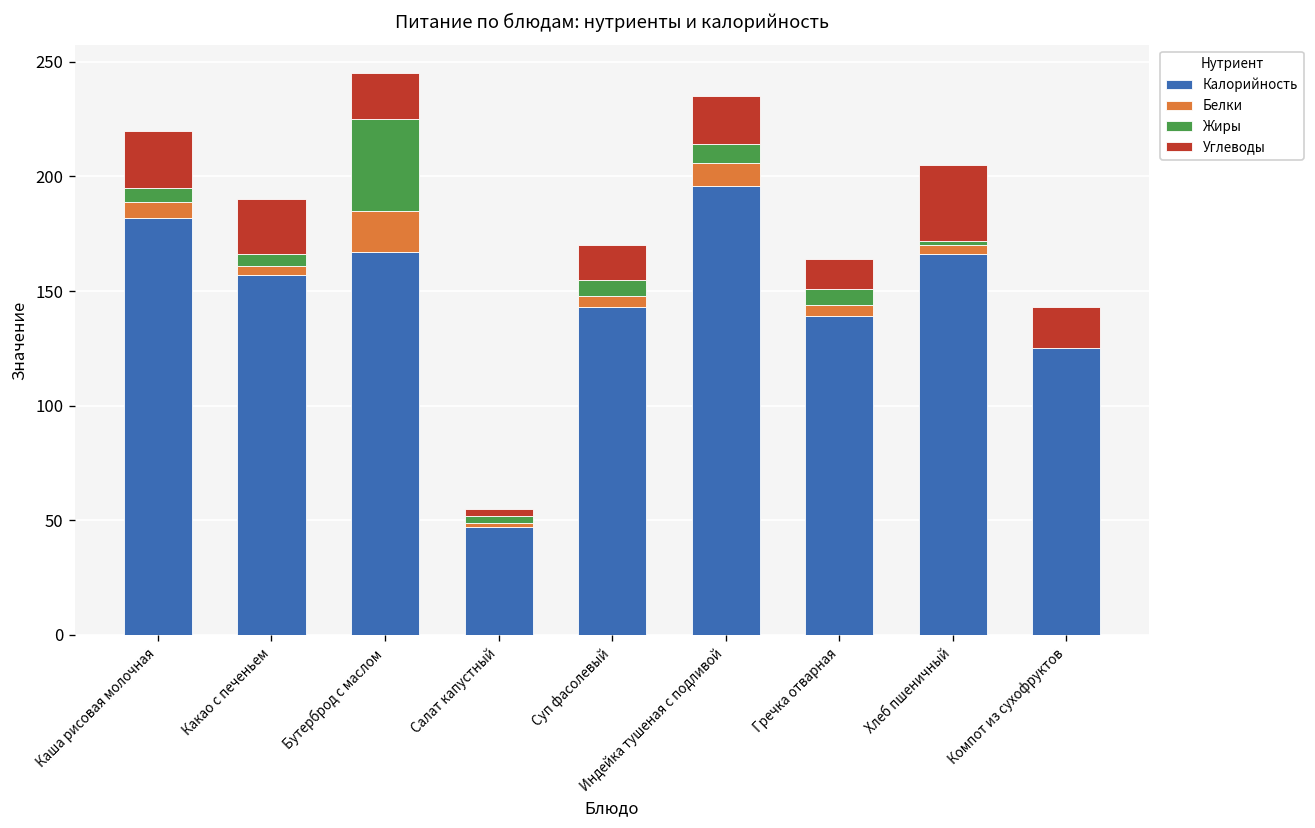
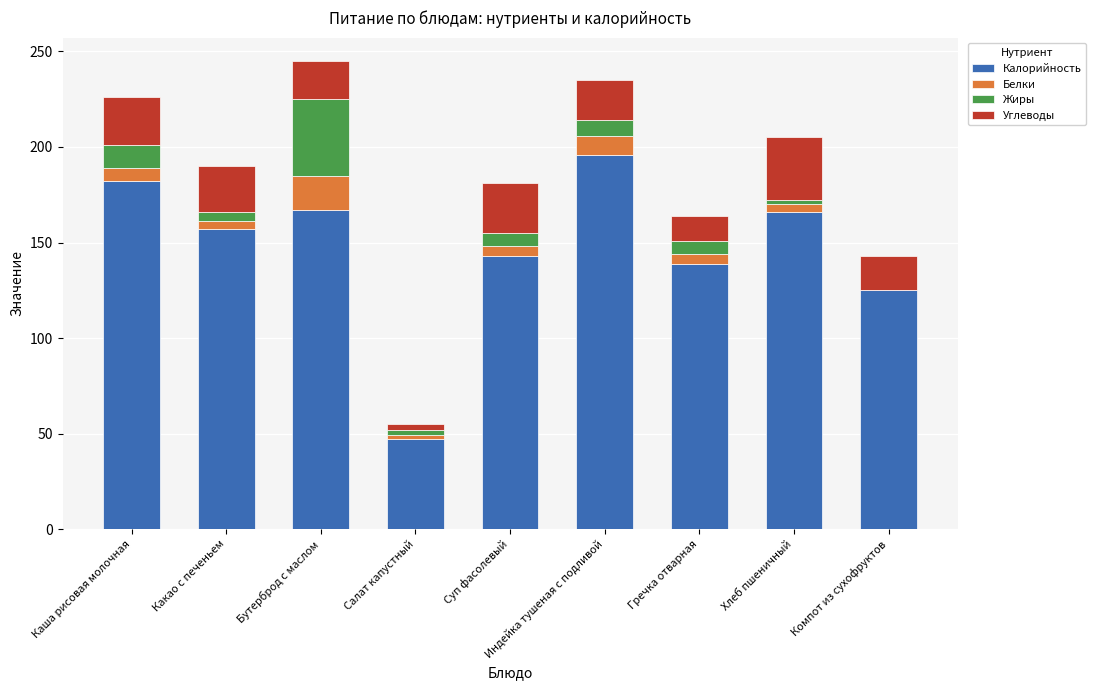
Жиры, Каша рисовая молочная: 6 -> 12
Углеводы, Суп фасолевый: 15 -> 26
